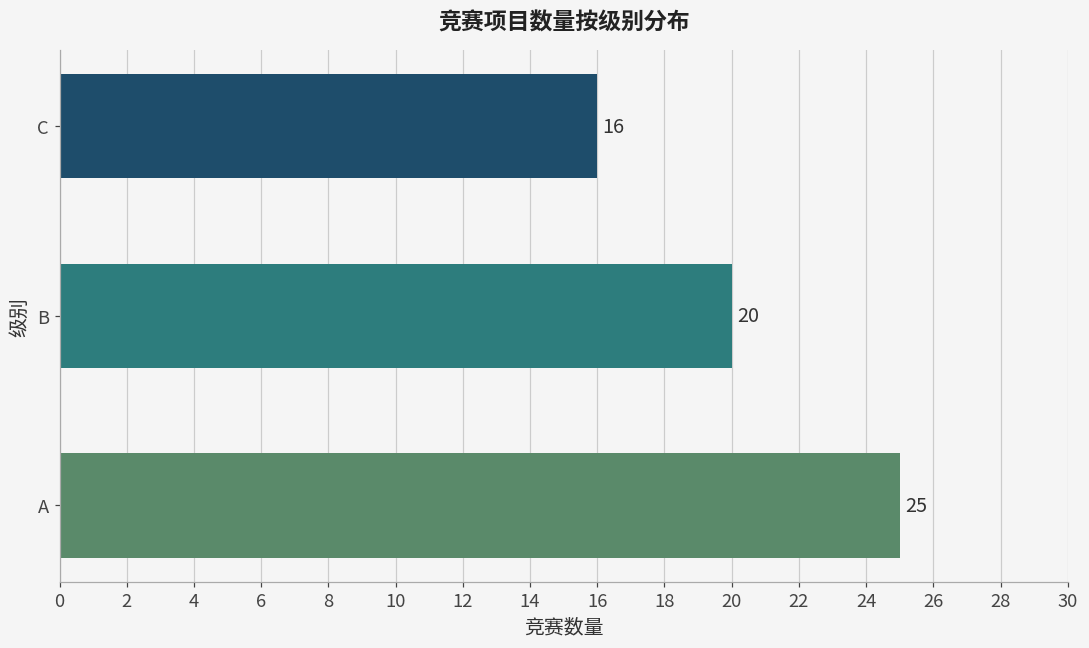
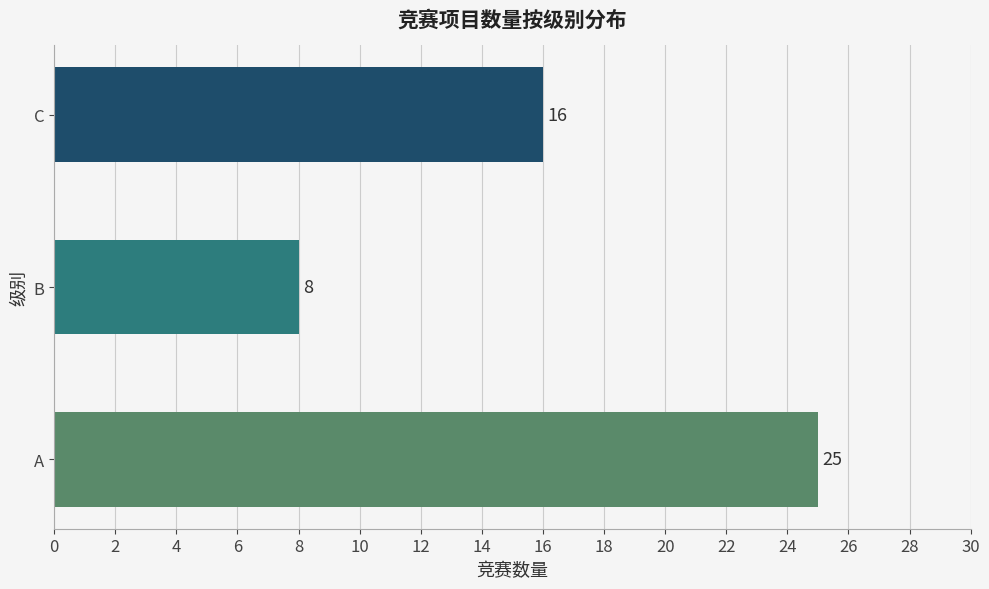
B: 20 -> 8
